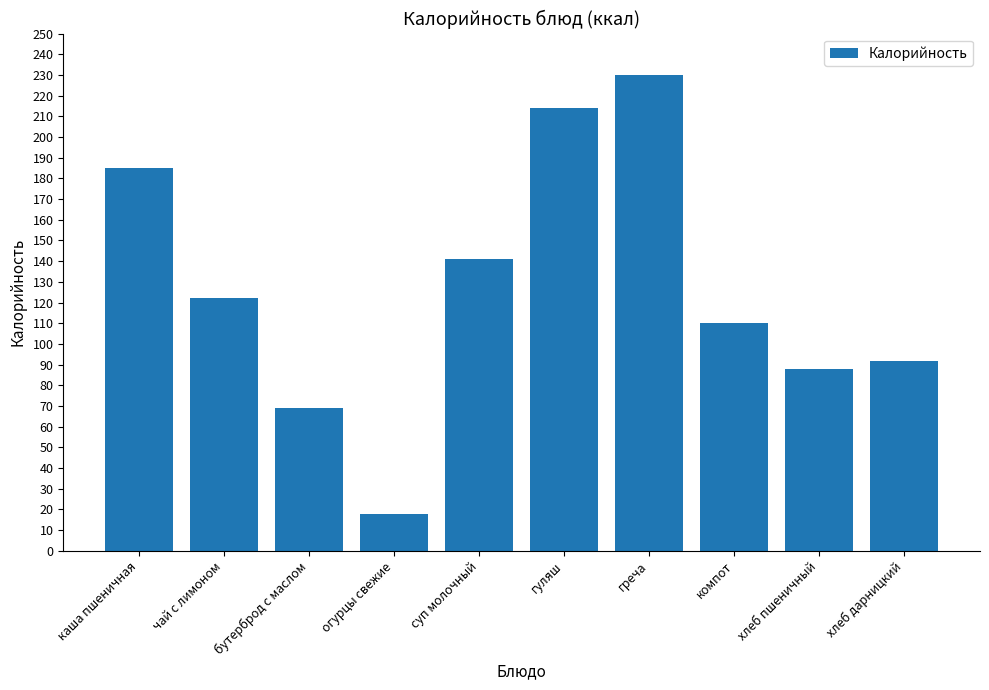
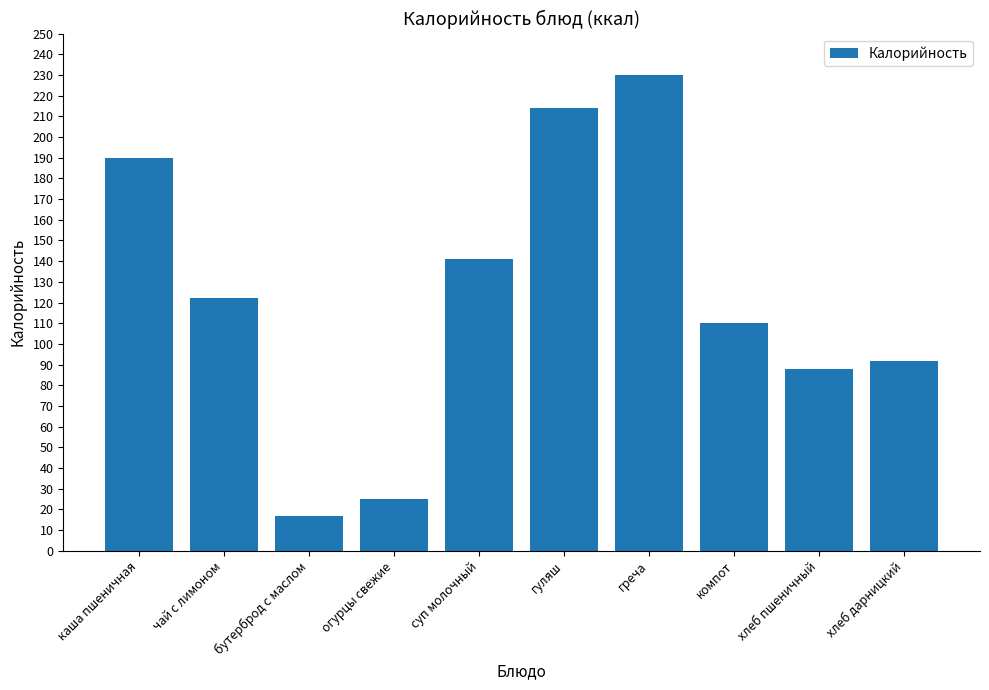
каша пшеничная: 185 -> 190
бутерброд с маслом: 69 -> 17
огурцы свежие: 18 -> 25
